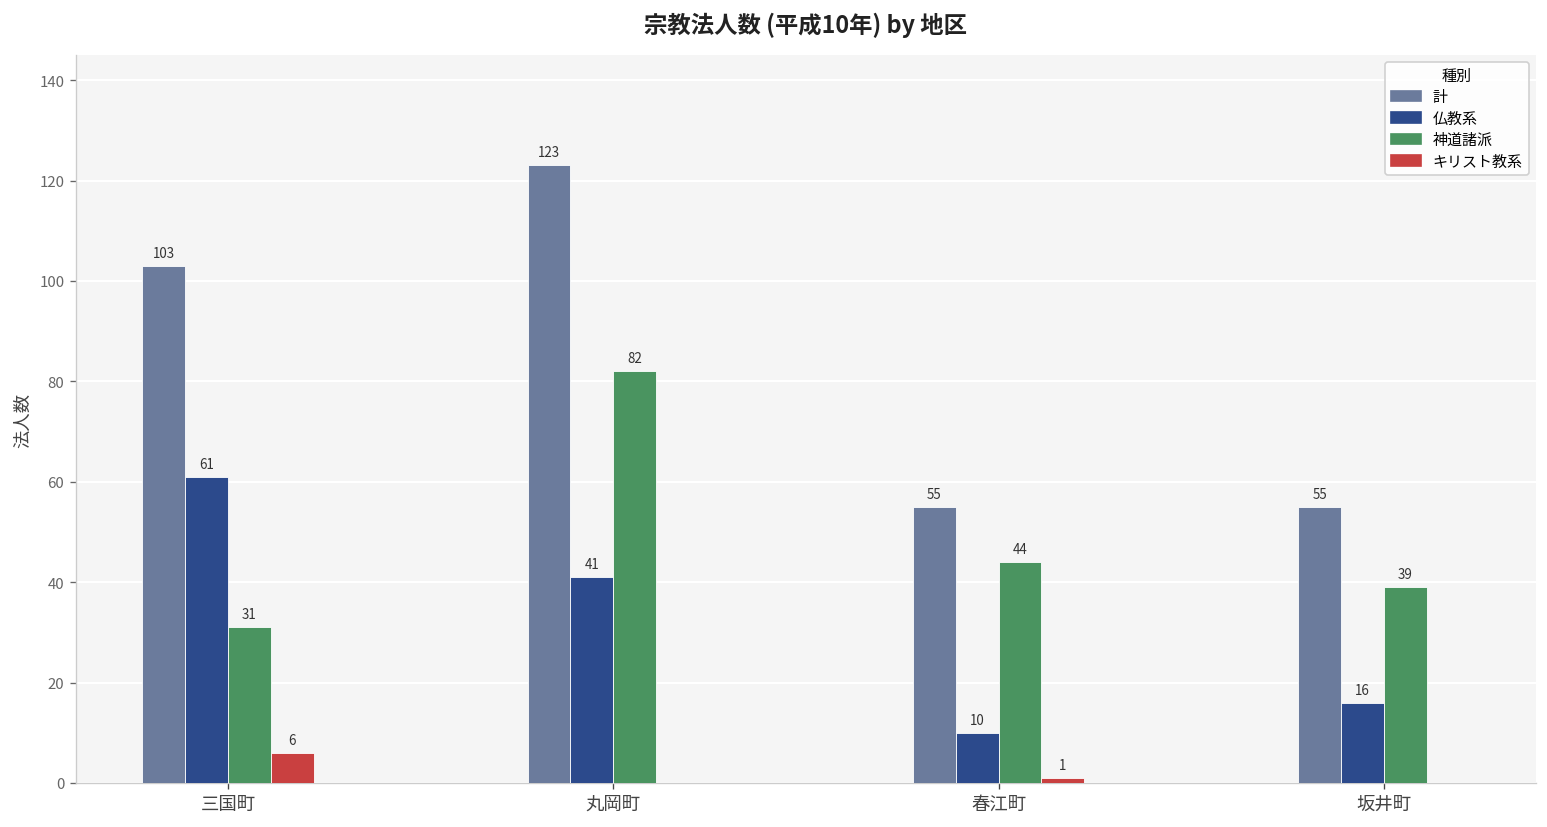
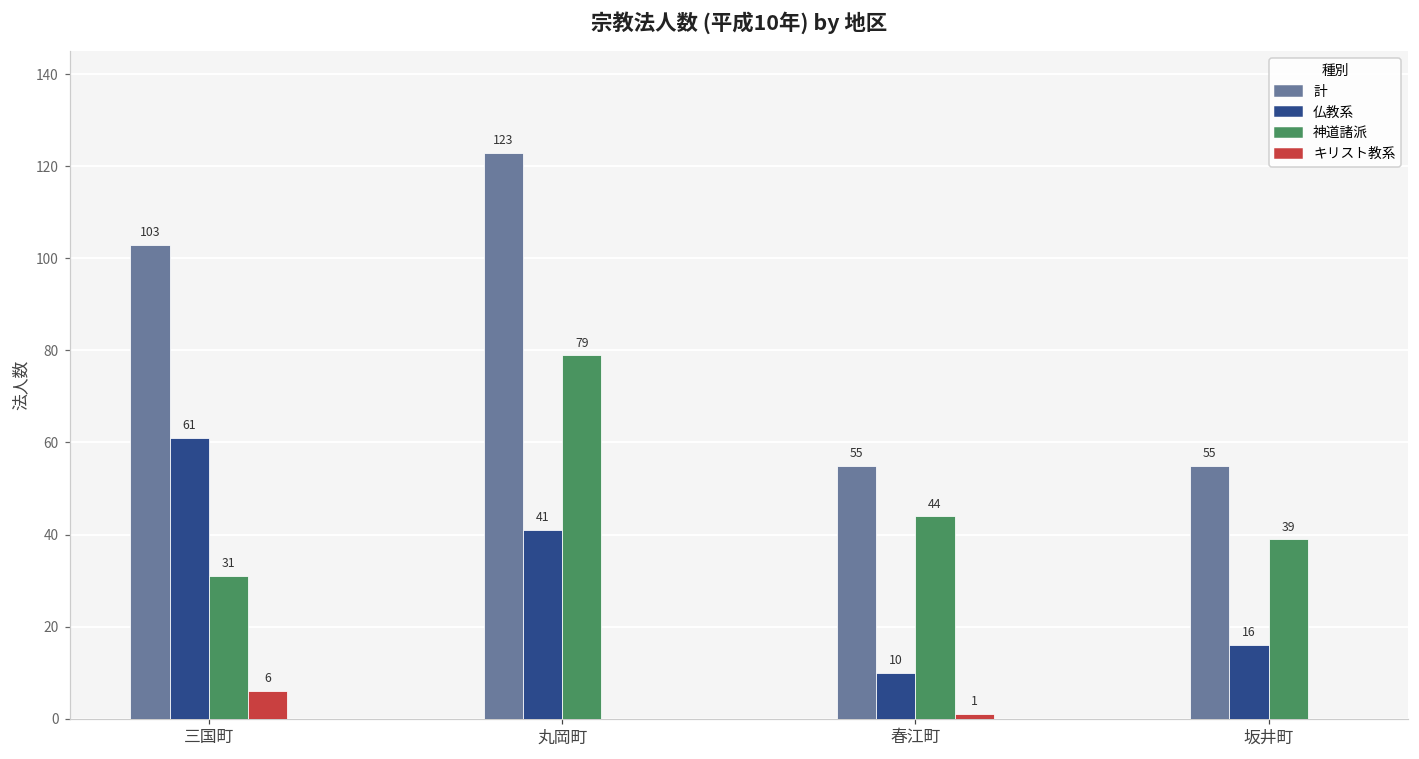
神道諸派, 丸岡町: 82 -> 79
